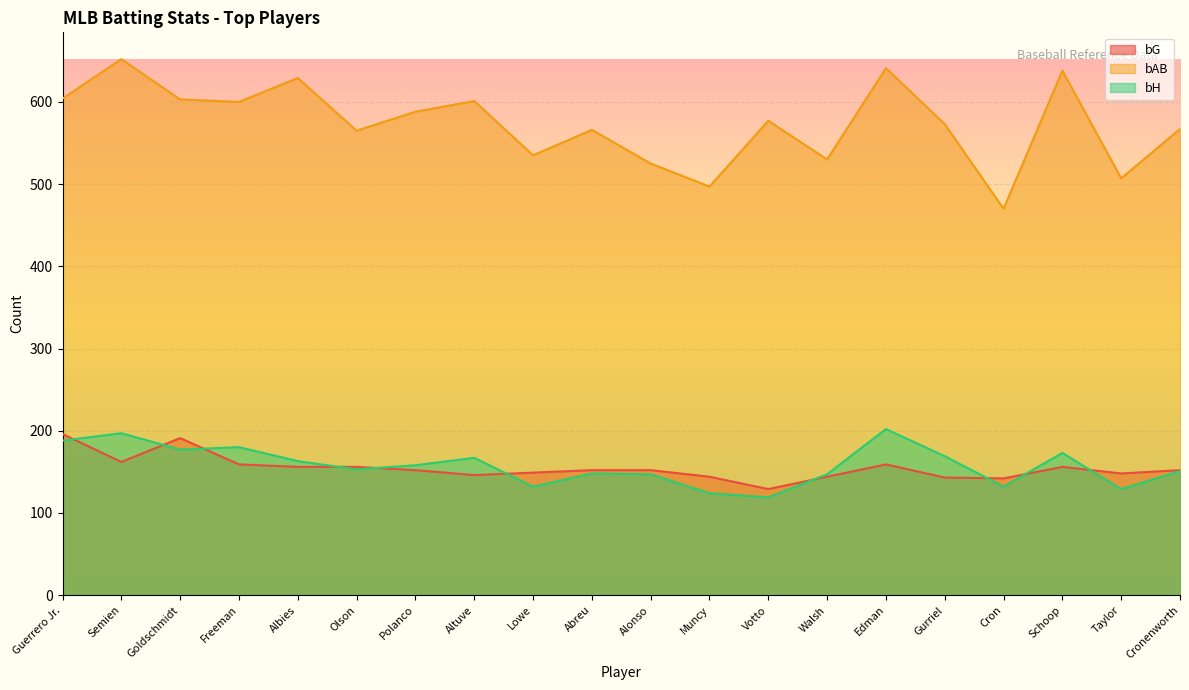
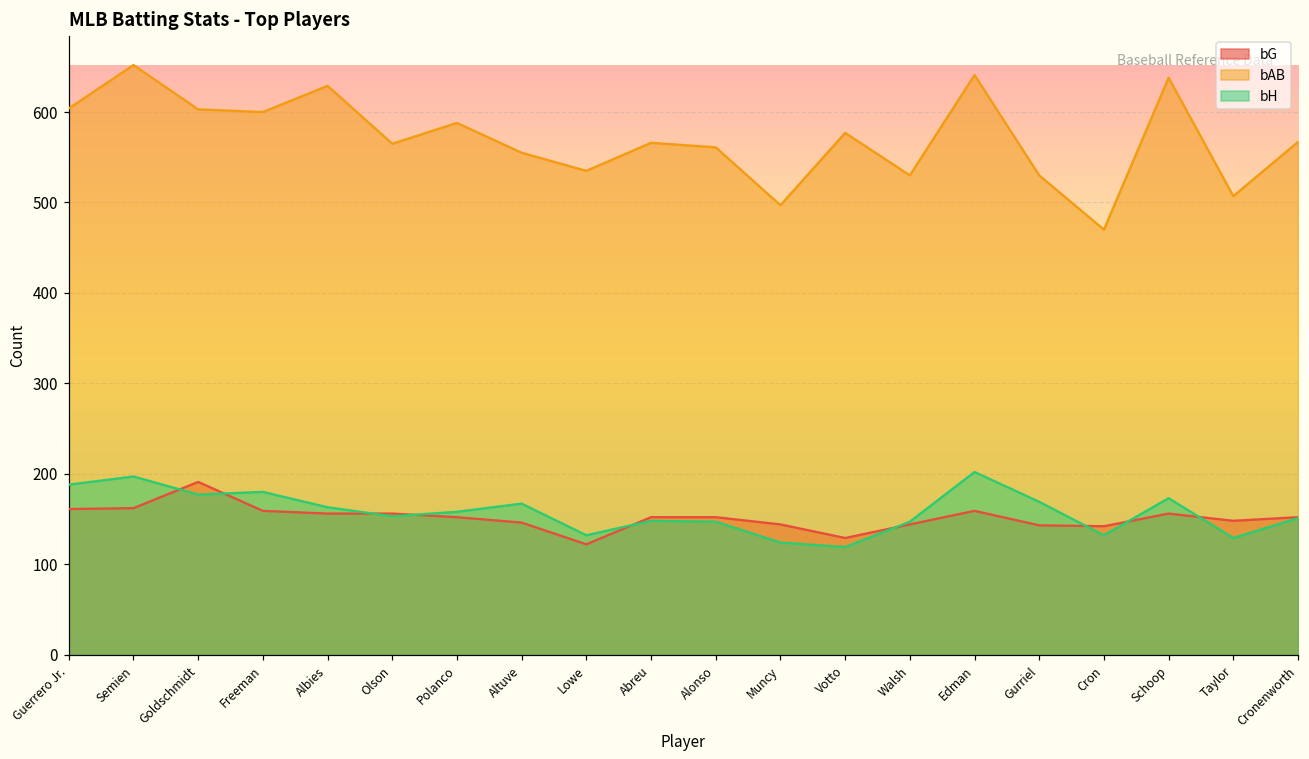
bG, Guerrero Jr.: 200 -> 160
bAB, Altuve: 600 -> 560
bG, Lowe: 150 -> 120
bAB, Alonso: 530 -> 560
bAB, Gurriel: 570 -> 530
